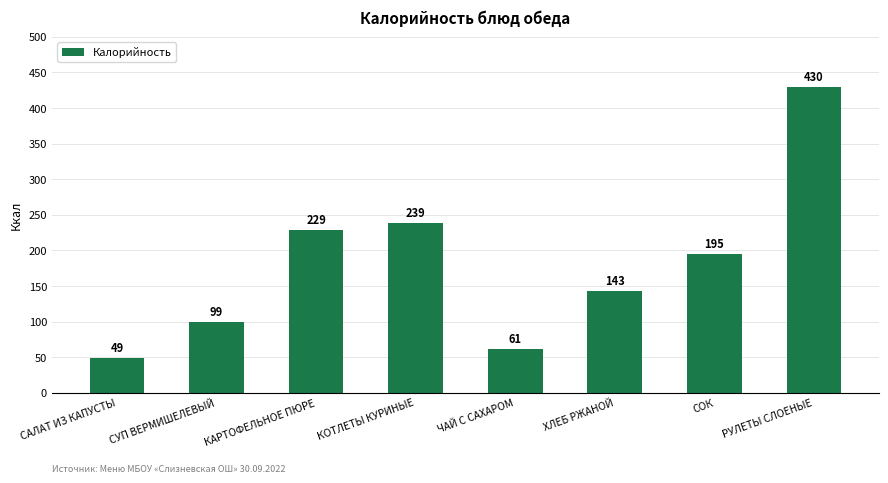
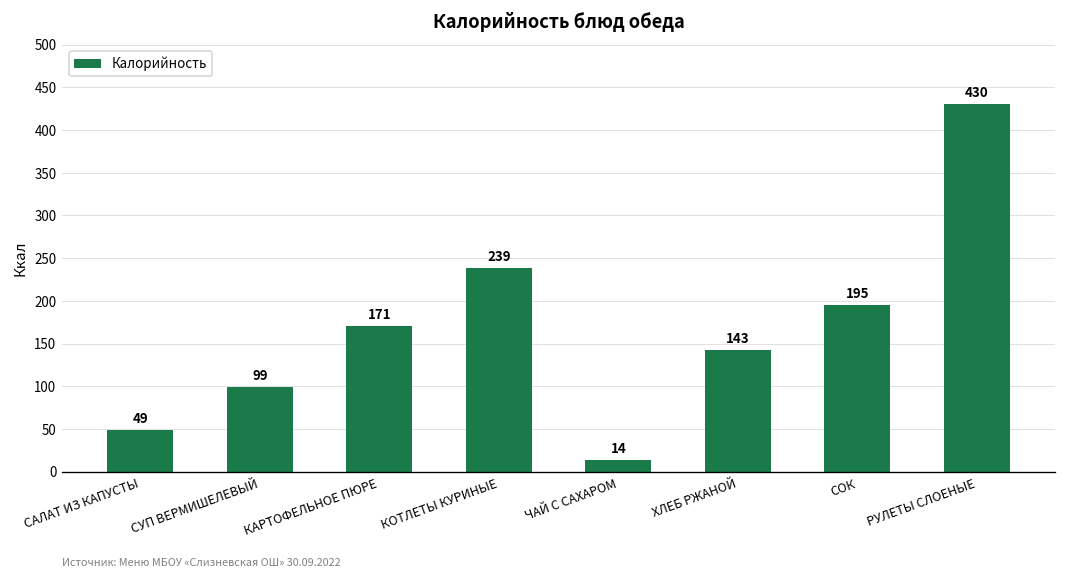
КАРТОФЕЛЬНОЕ ПЮРЕ: 229 -> 171
ЧАЙ С САХАРОМ: 61 -> 14
